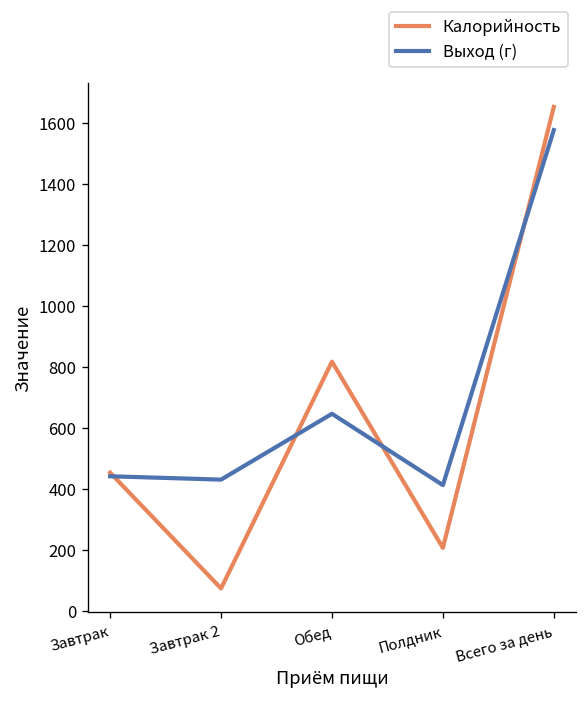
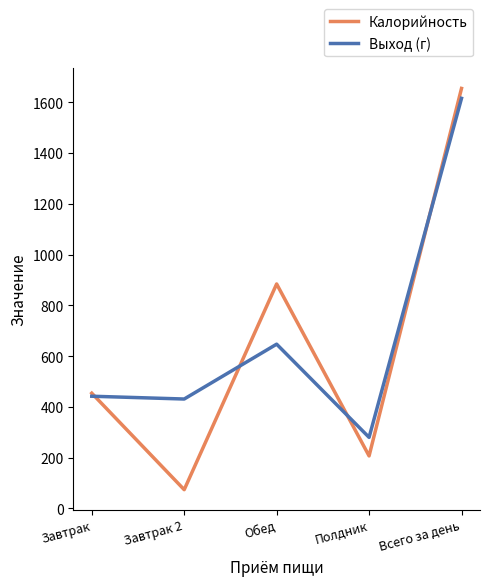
Калорийность, Обед: 820 -> 880
Выход (г), Полдник: 410 -> 280
Выход (г), Всего за день: 1580 -> 1620
